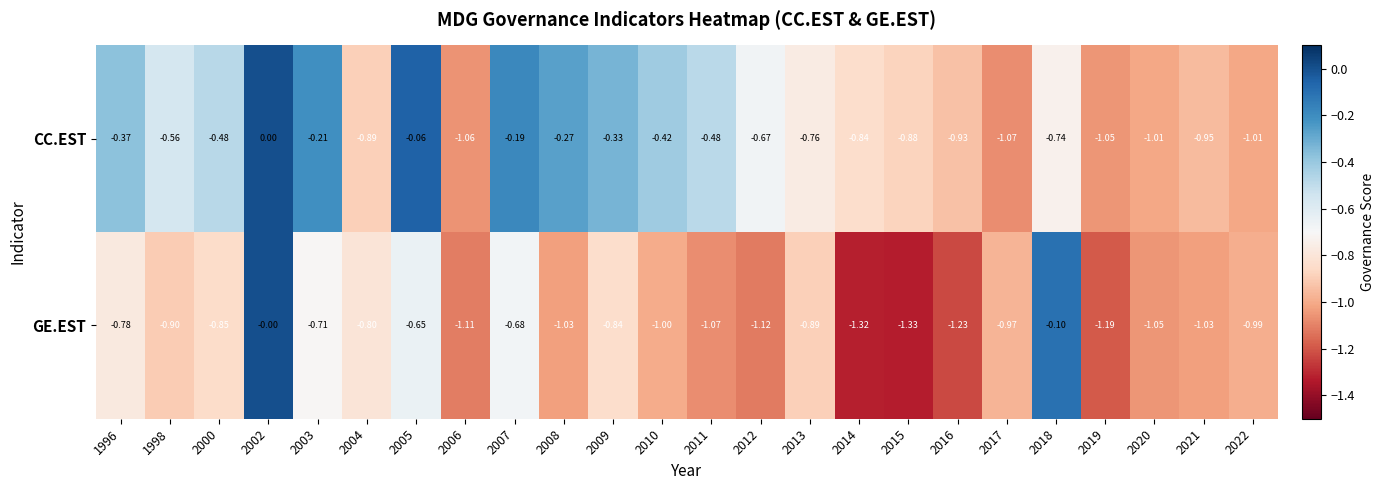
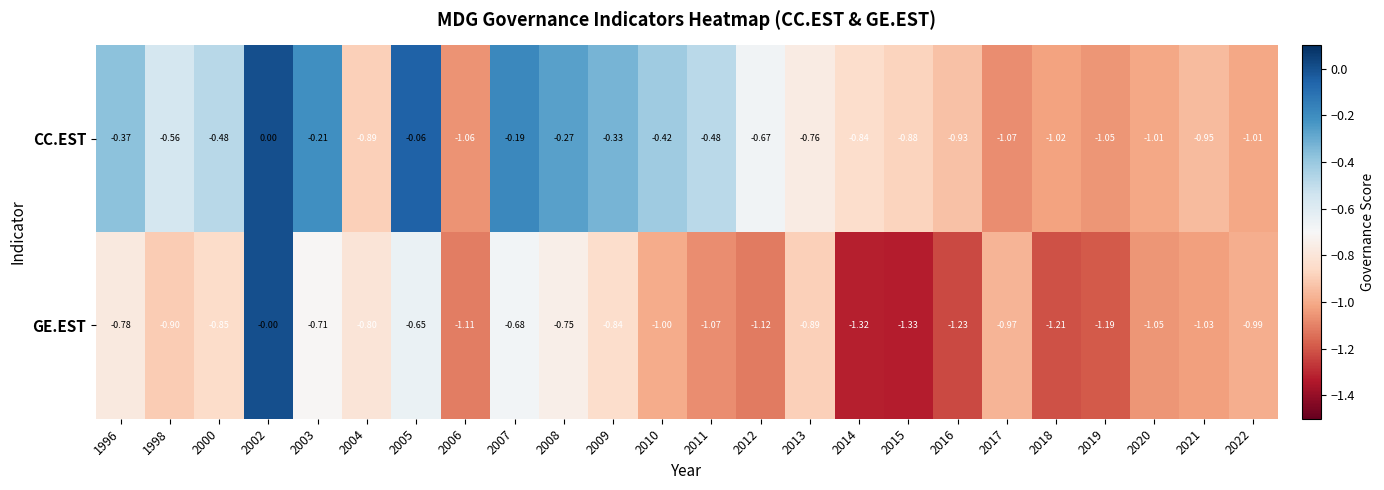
CC.EST, 2018: -0.74 -> -1.02
GE.EST, 2008: -1.03 -> -0.75
GE.EST, 2018: -0.10 -> -1.21
